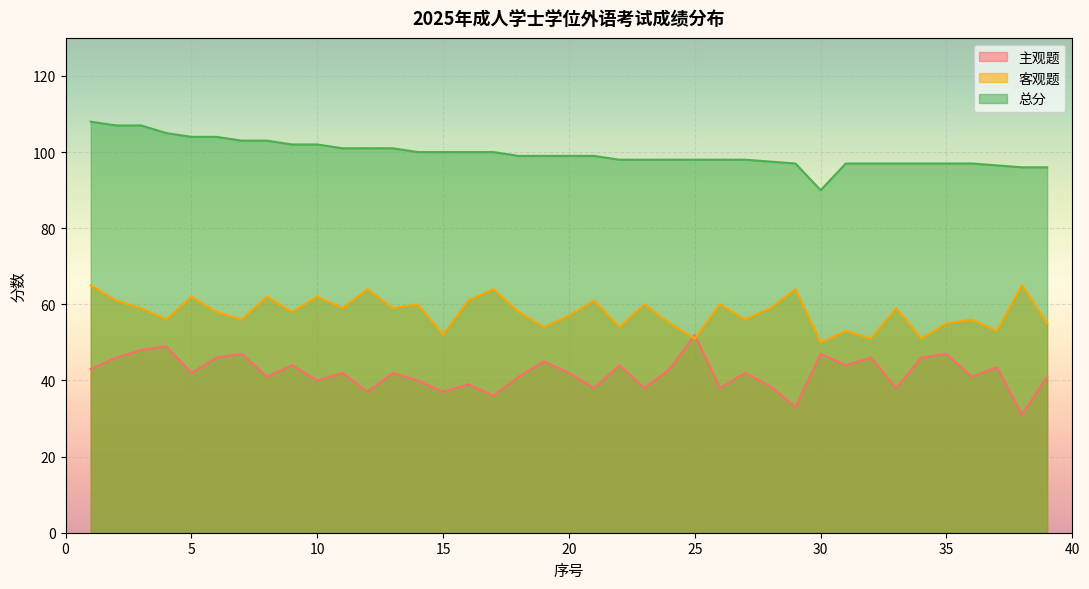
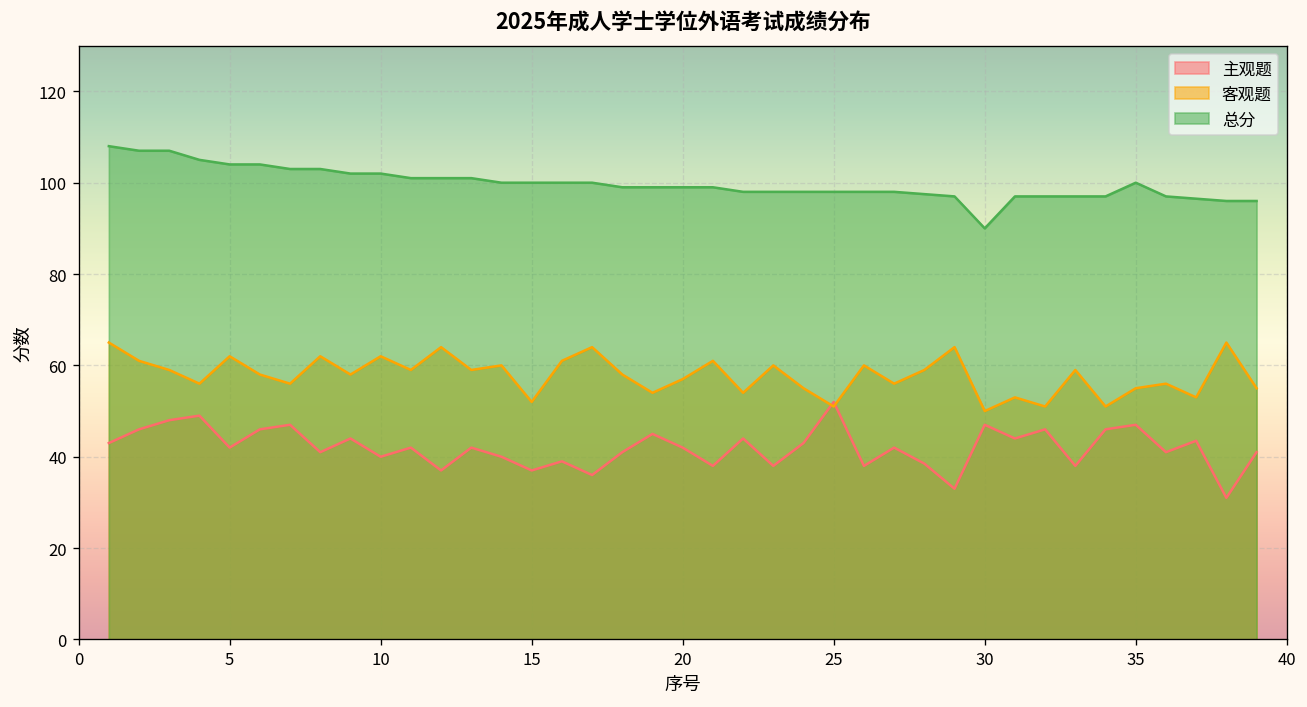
总分, 35: 97 -> 100
